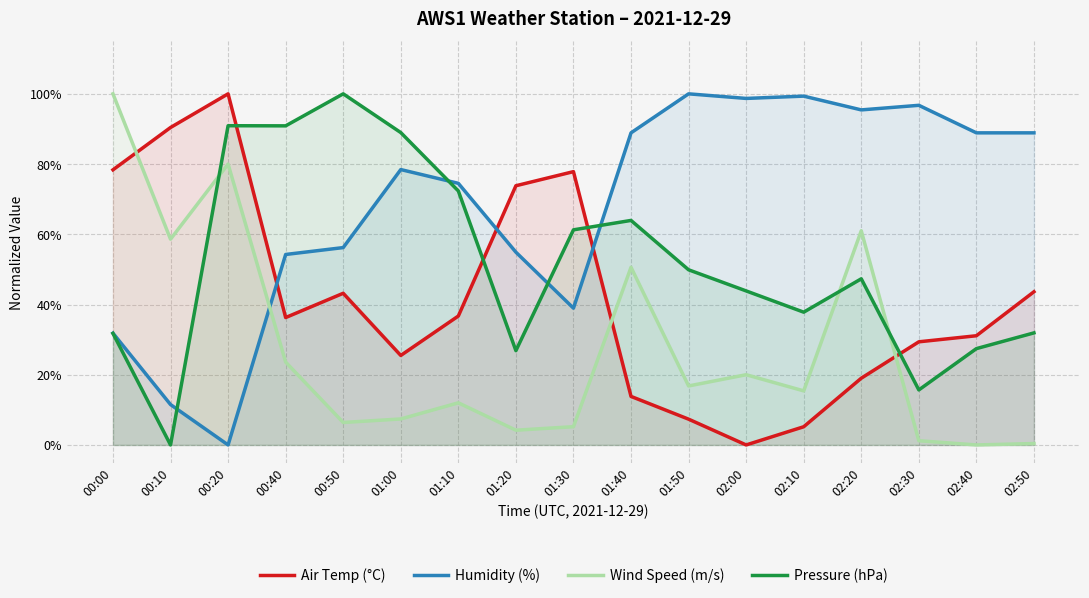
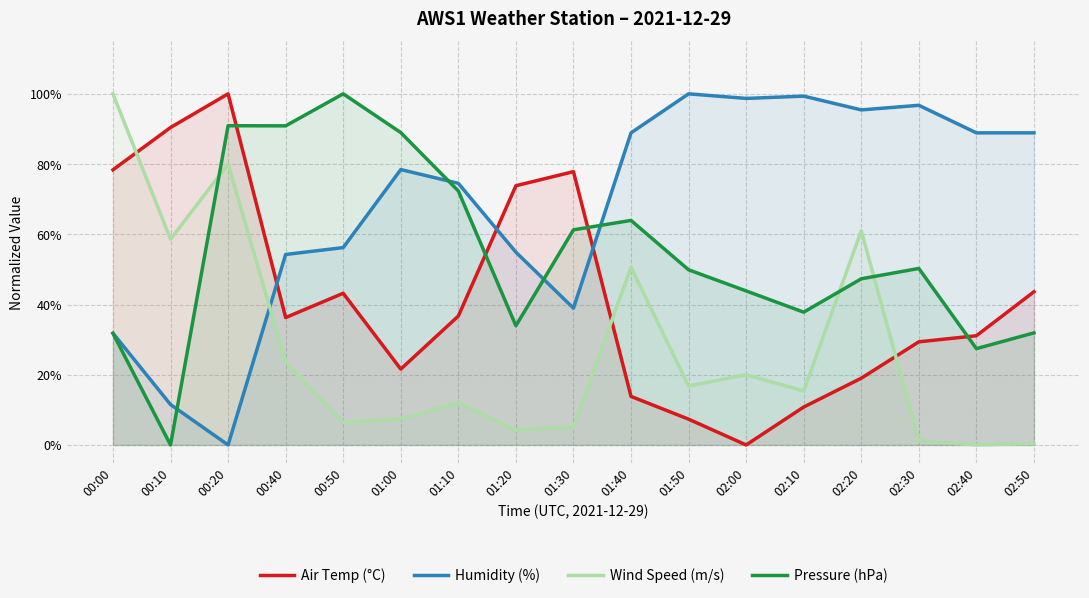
Air Temp (°C), 01:00: 25% -> 22%
Pressure (hPa), 01:20: 27% -> 34%
Air Temp (°C), 02:10: 5% -> 11%
Pressure (hPa), 02:30: 16% -> 50%
